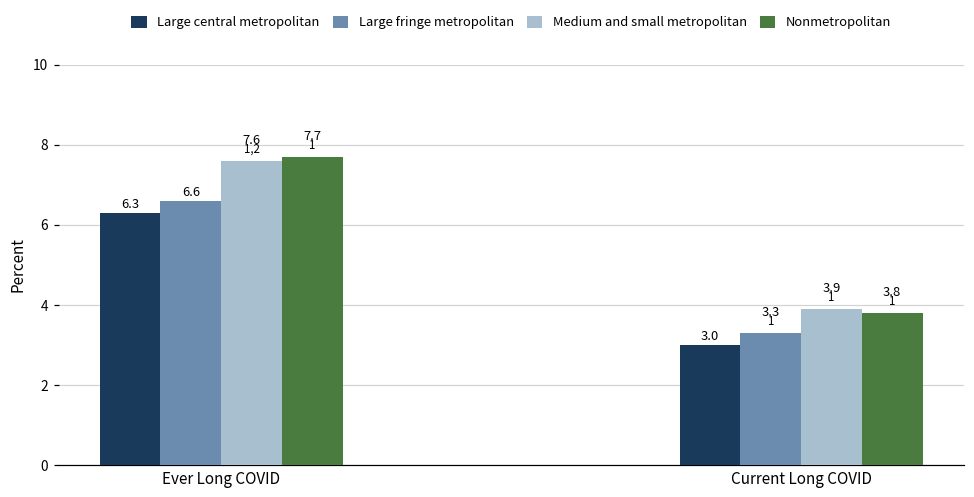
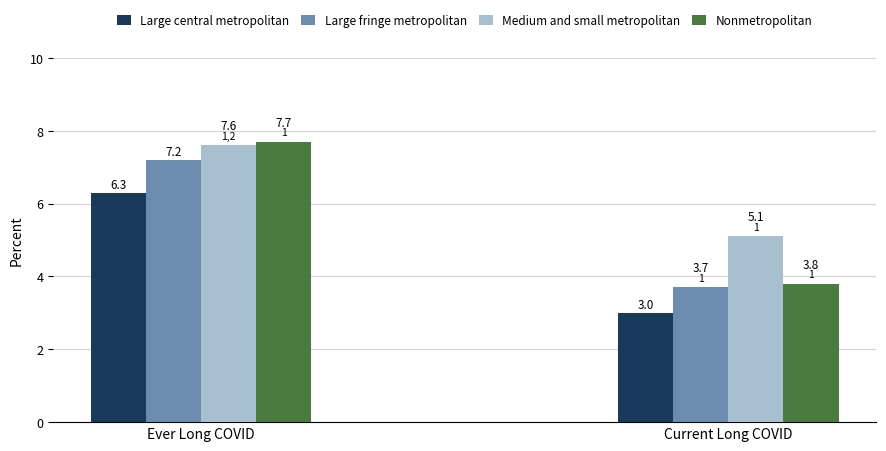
Large fringe metropolitan, Ever Long COVID: 6.6 -> 7.2
Large fringe metropolitan, Current Long COVID: 3.3 -> 3.7
Medium and small metropolitan, Current Long COVID: 3.9 -> 5.1
